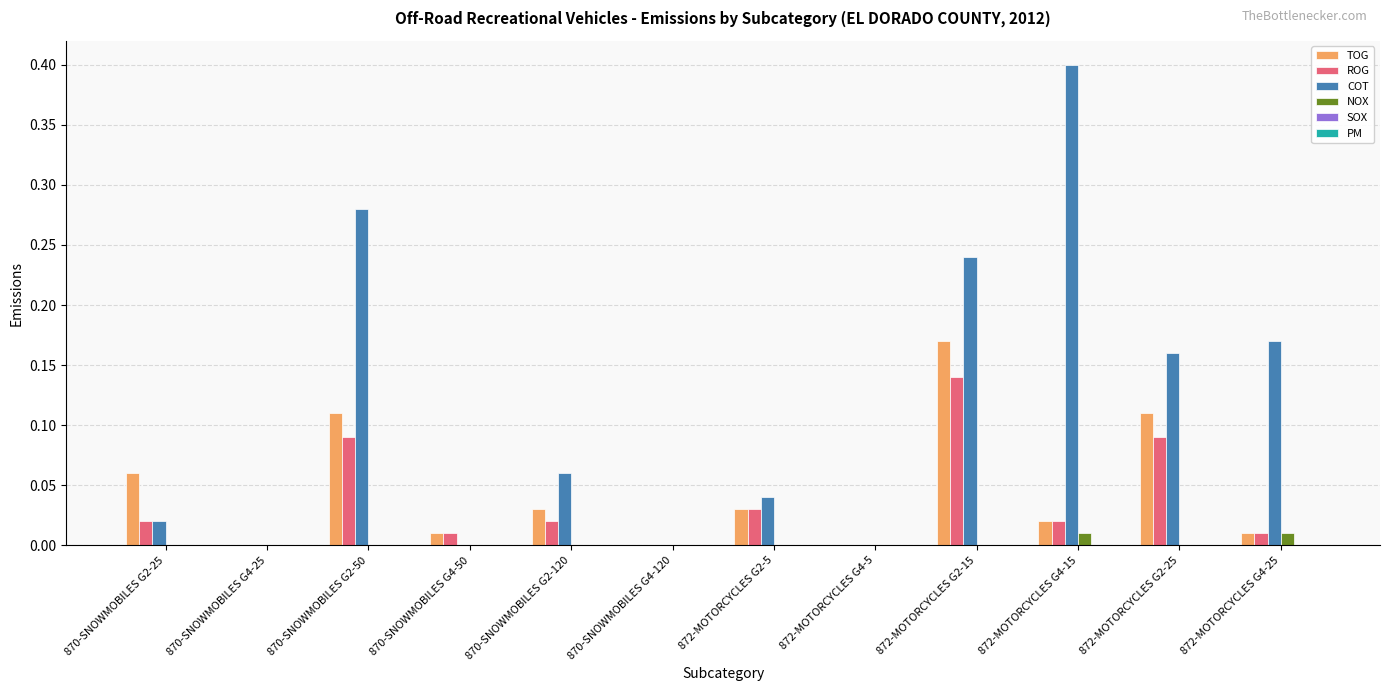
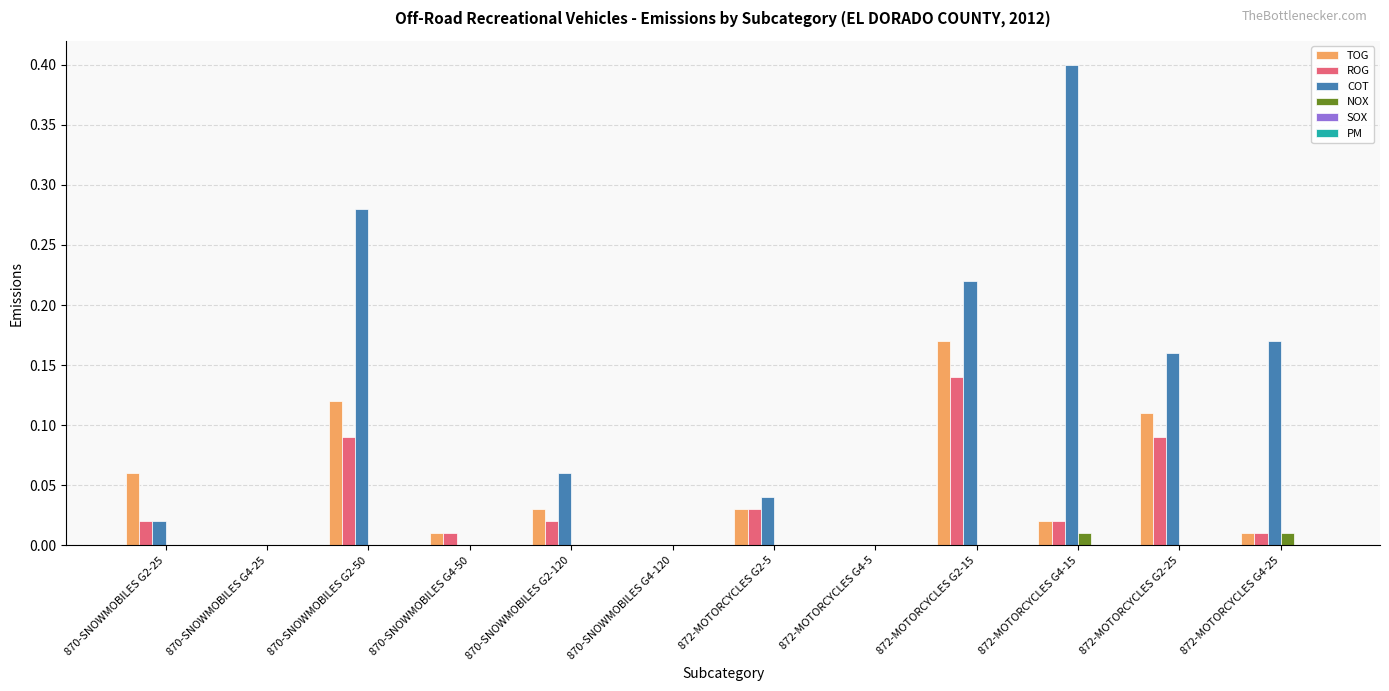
TOG, 870-SNOWMOBILES G2-50: 0.11 -> 0.12
COT, 872-MOTORCYCLES G2-15: 0.24 -> 0.22
